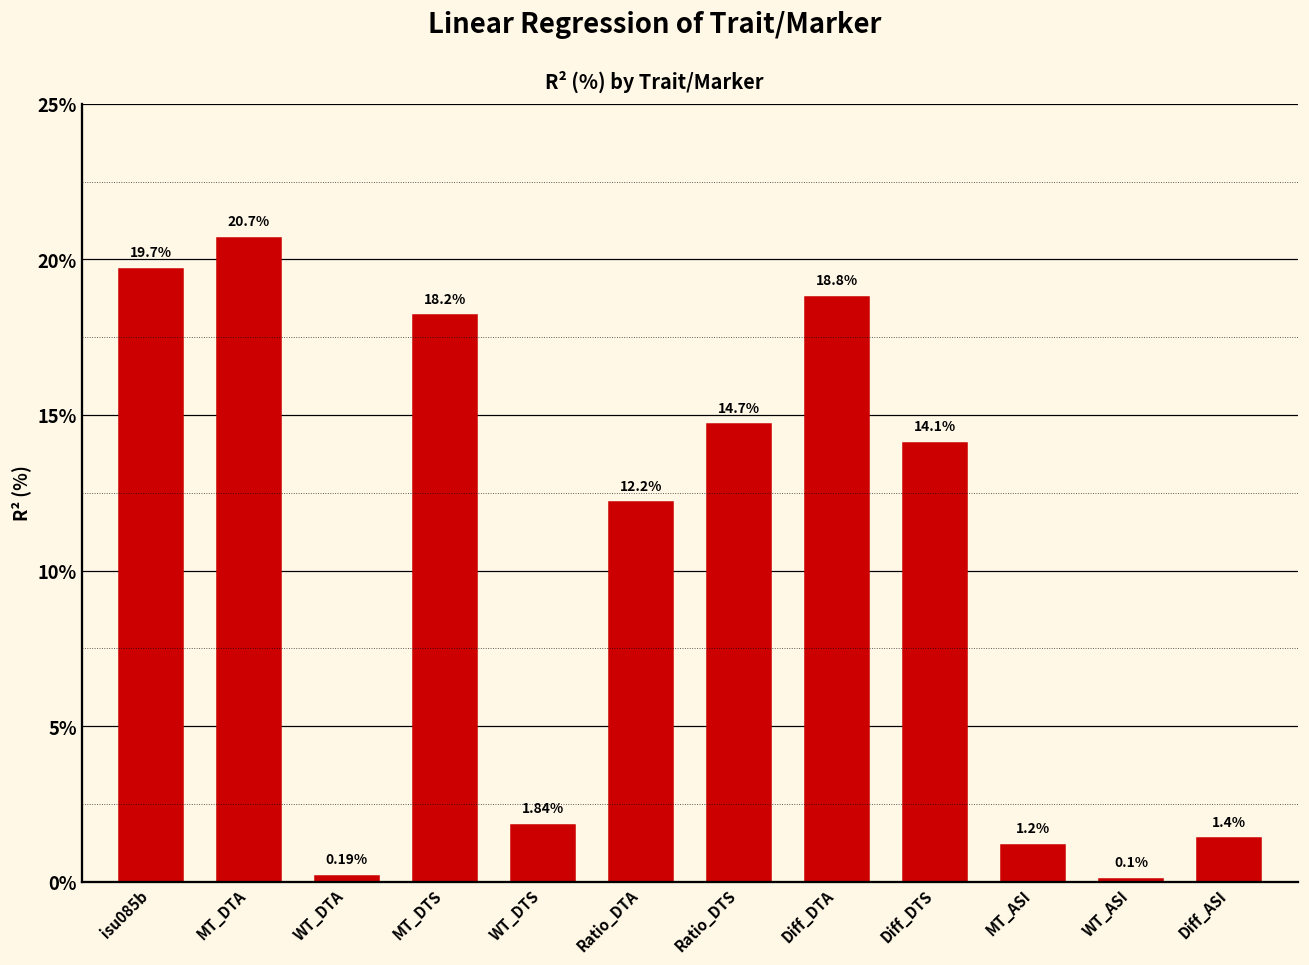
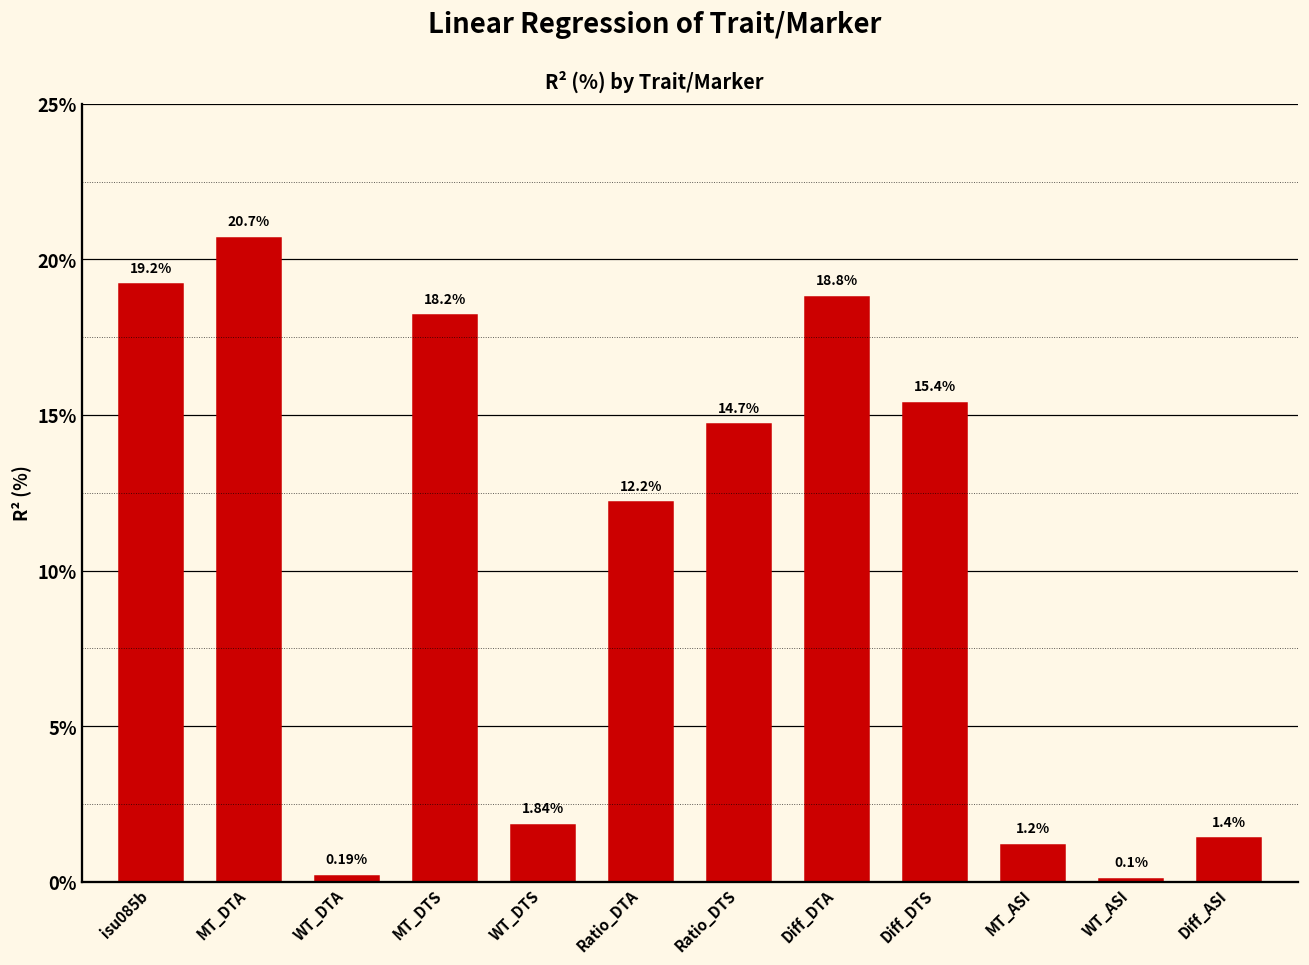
isu085b: 19.7% -> 19.2%
Diff_DTS: 14.1% -> 15.4%
